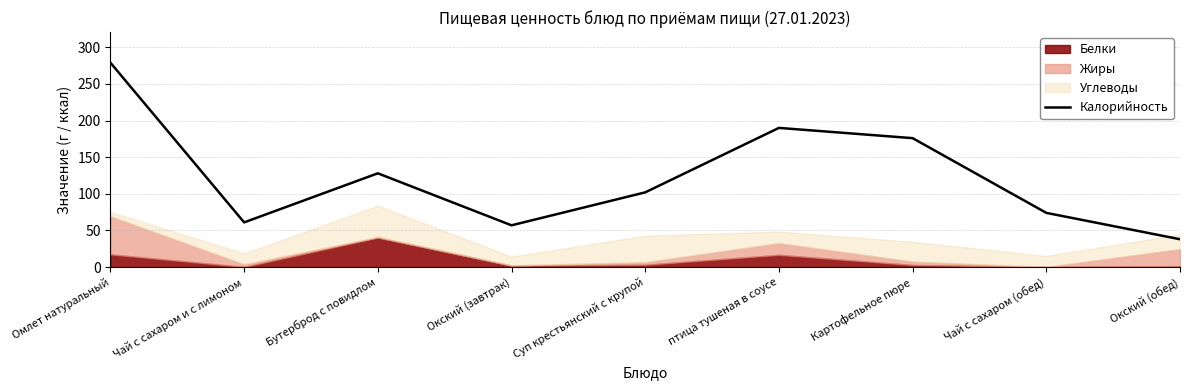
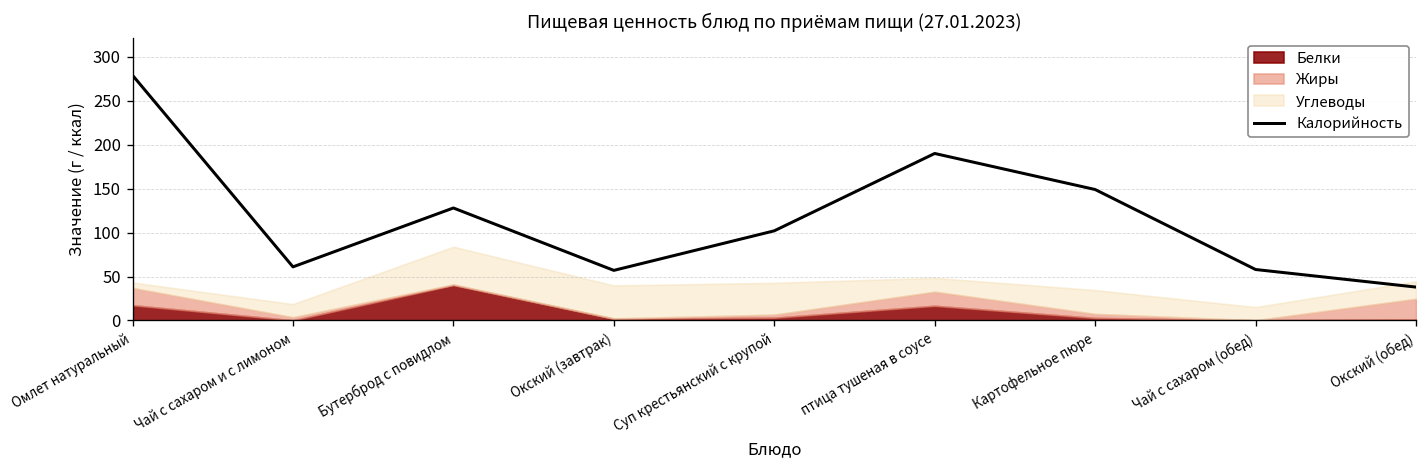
Жиры, Омлет натуральный: 50 -> 20
Углеводы, Окский (завтрак): 10 -> 40
Калорийность, Картофельное пюре: 180 -> 150
Калорийность, Чай с сахаром (обед): 70 -> 60
